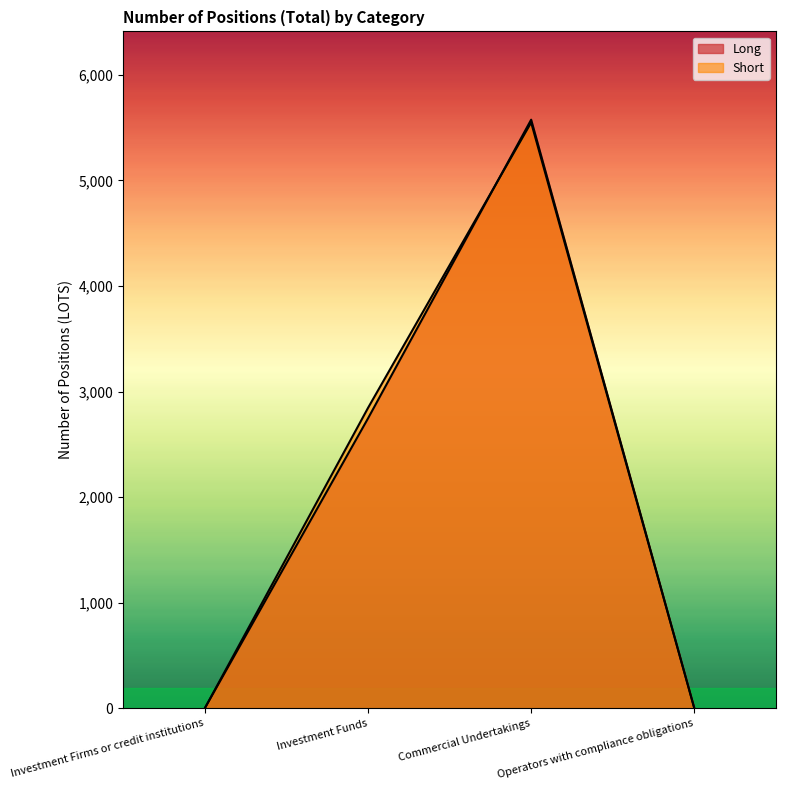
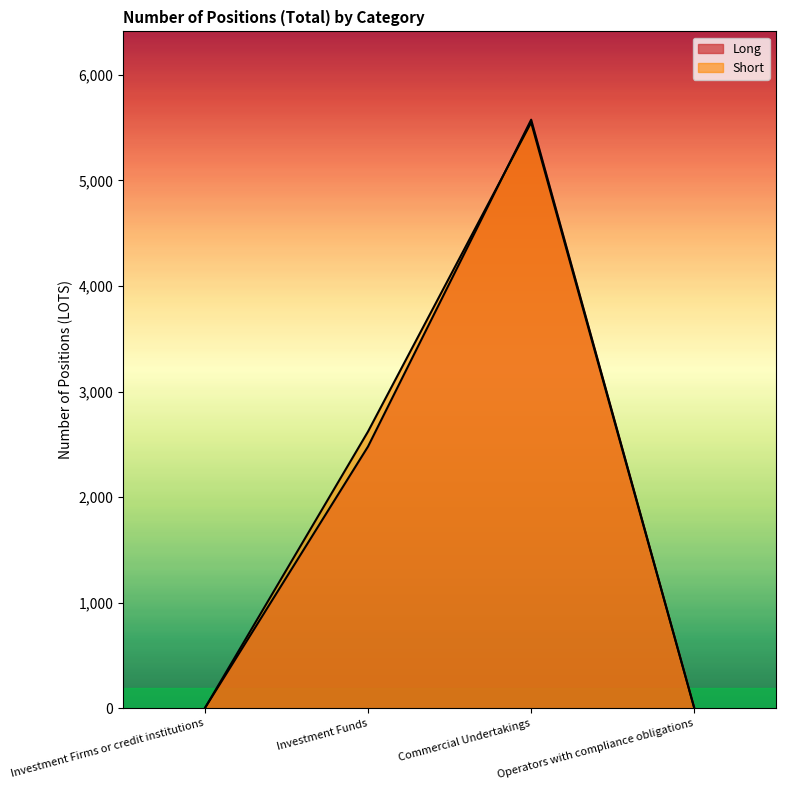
Long, Investment Funds: 2,750 -> 2,480
Short, Investment Funds: 2,850 -> 2,620
